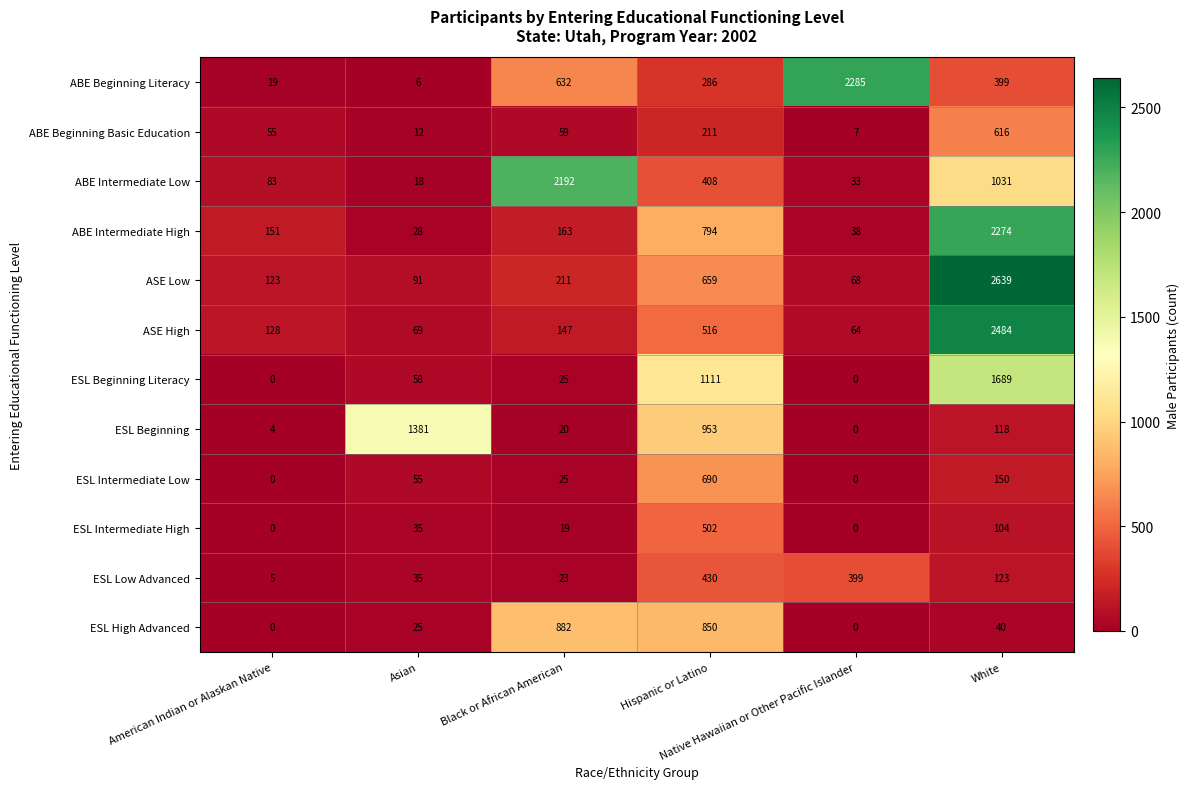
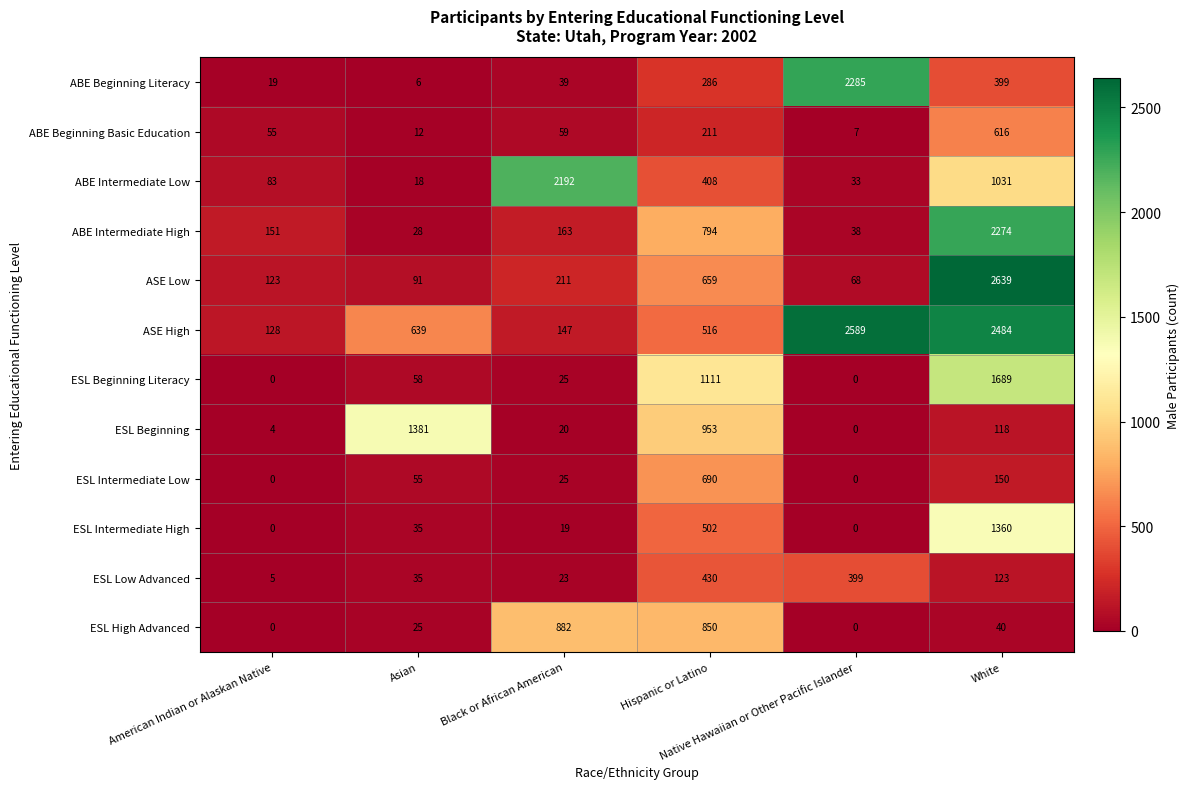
ABE Beginning Literacy, Black or African American: 632 -> 39
ASE High, Asian: 69 -> 639
ASE High, Native Hawaiian or Other Pacific Islander: 64 -> 2589
ESL Intermediate High, White: 104 -> 1360
